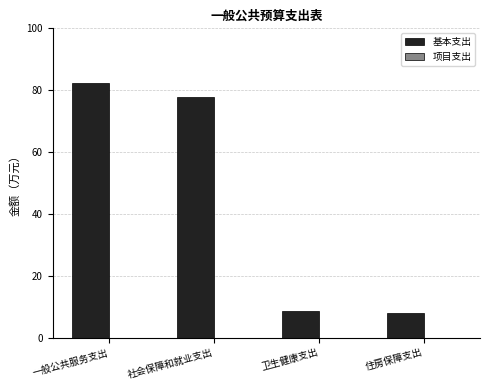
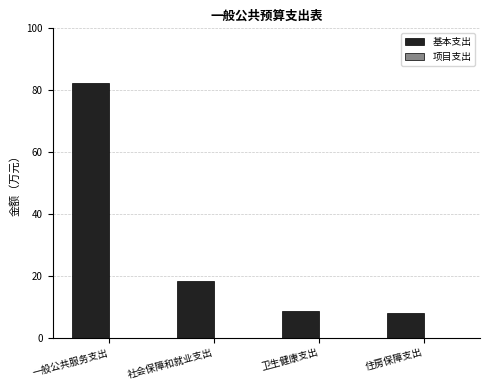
基本支出, 社会保障和就业支出: 78 -> 18
